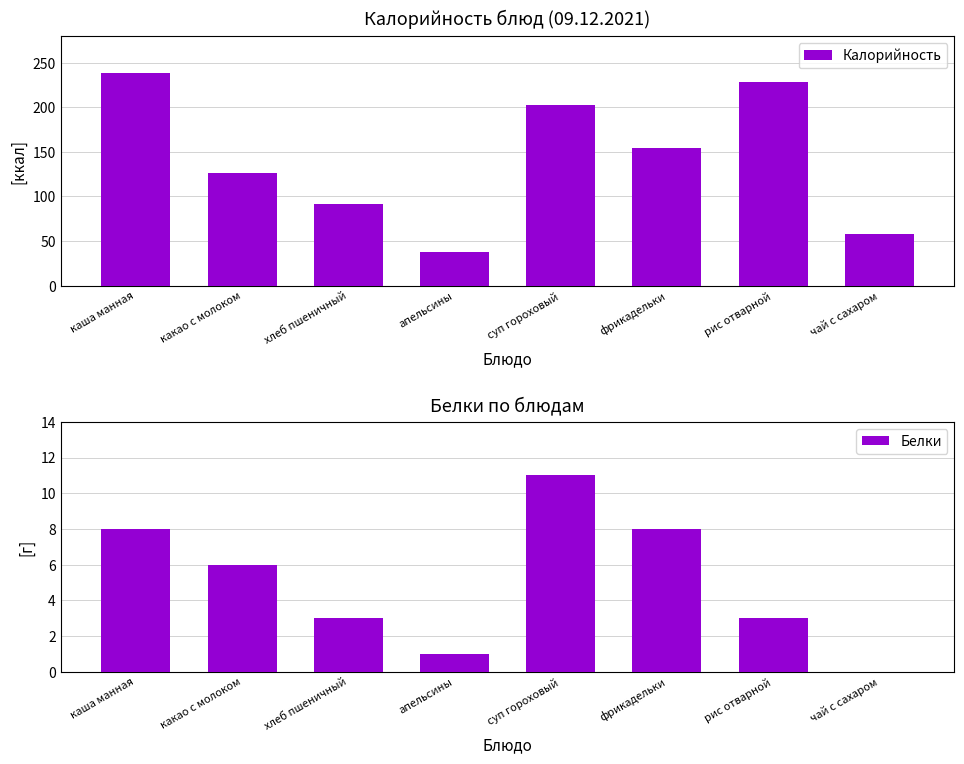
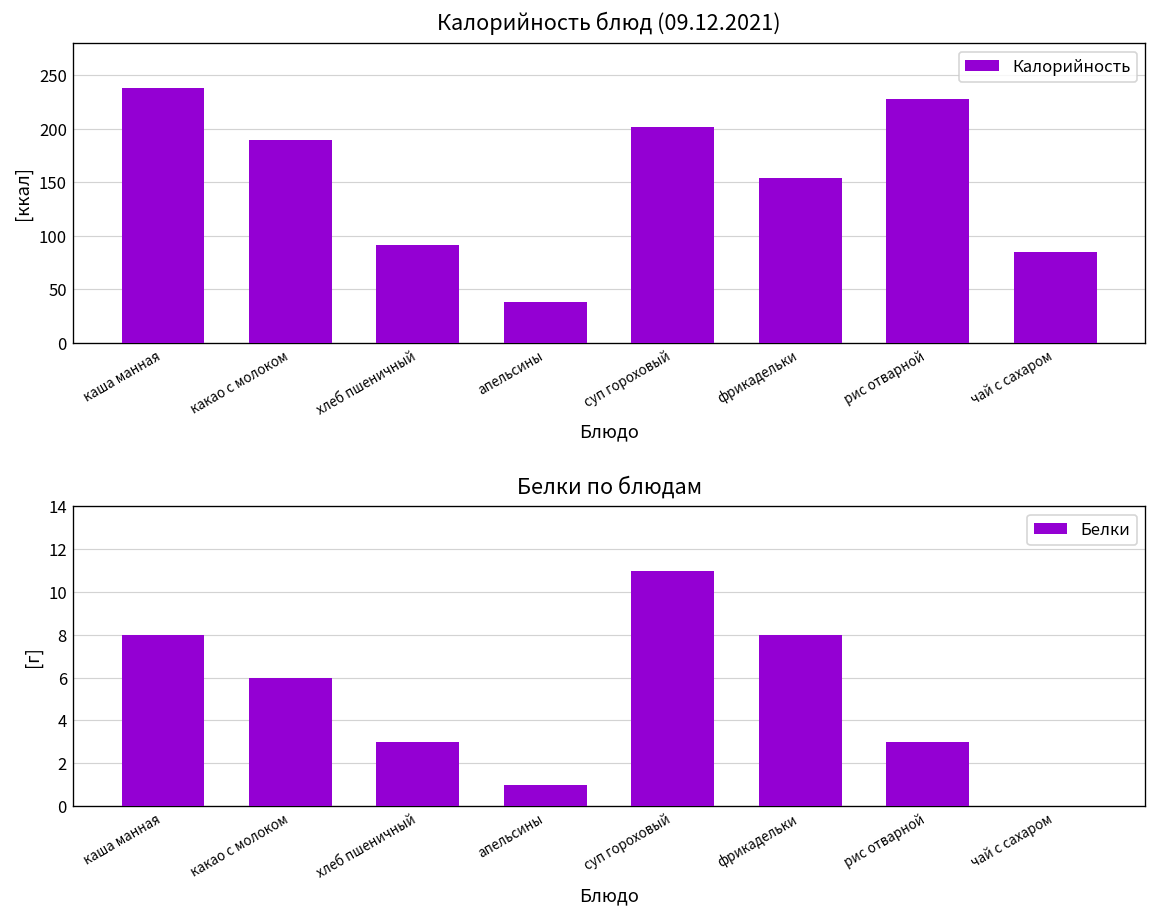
Калорийность блюд (09.12.2021), какао с молоком: 130 -> 190
Калорийность блюд (09.12.2021), чай с сахаром: 60 -> 90
